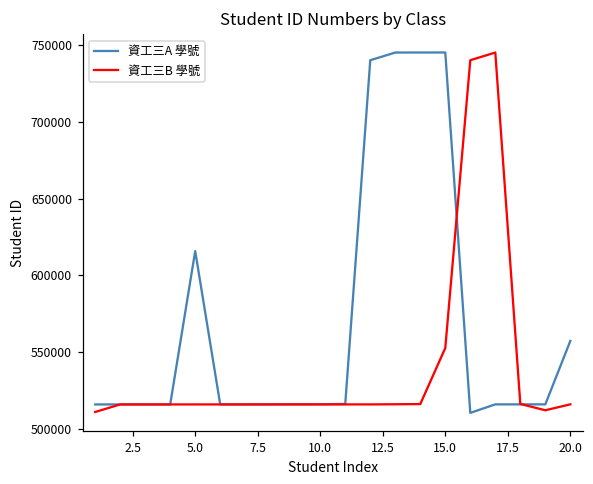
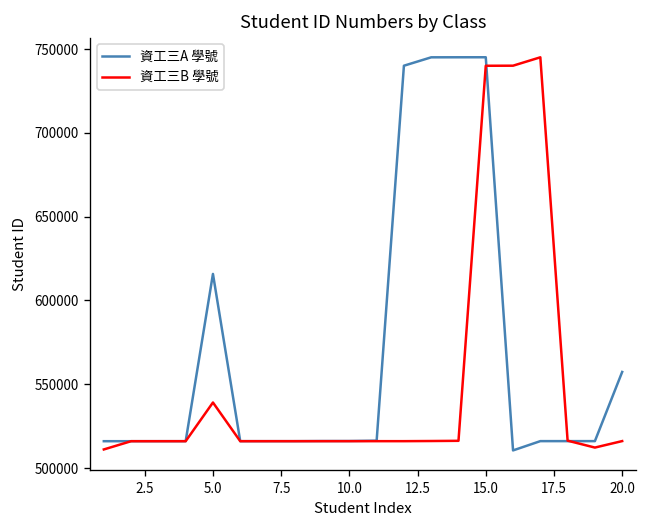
資工三B 學號, 5.0: 516000 -> 539000
資工三B 學號, 15.0: 553000 -> 740000
